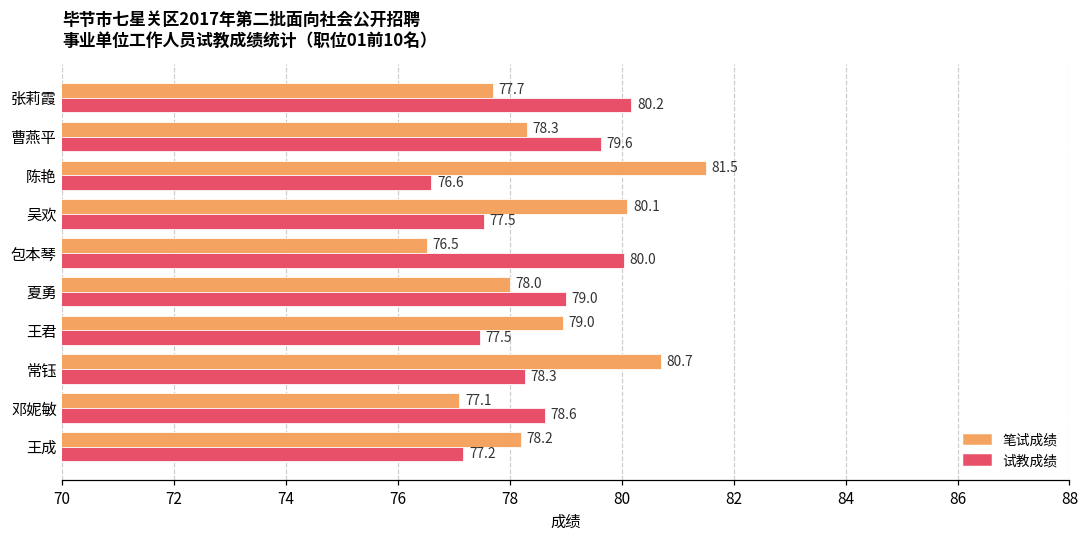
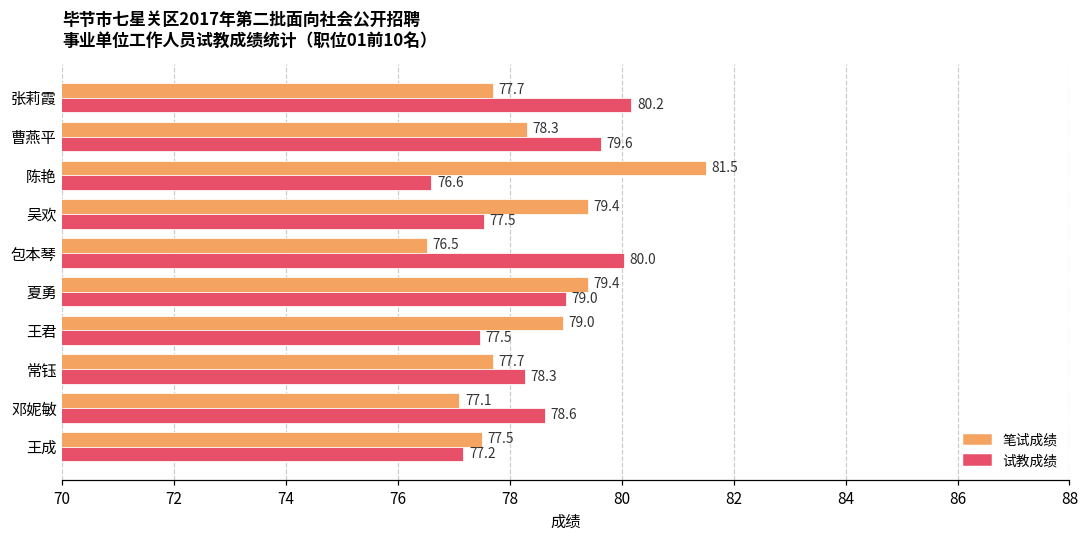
笔试成绩, 吴欢: 80.1 -> 79.4
笔试成绩, 夏勇: 78.0 -> 79.4
笔试成绩, 常钰: 80.7 -> 77.7
笔试成绩, 王成: 78.2 -> 77.5
